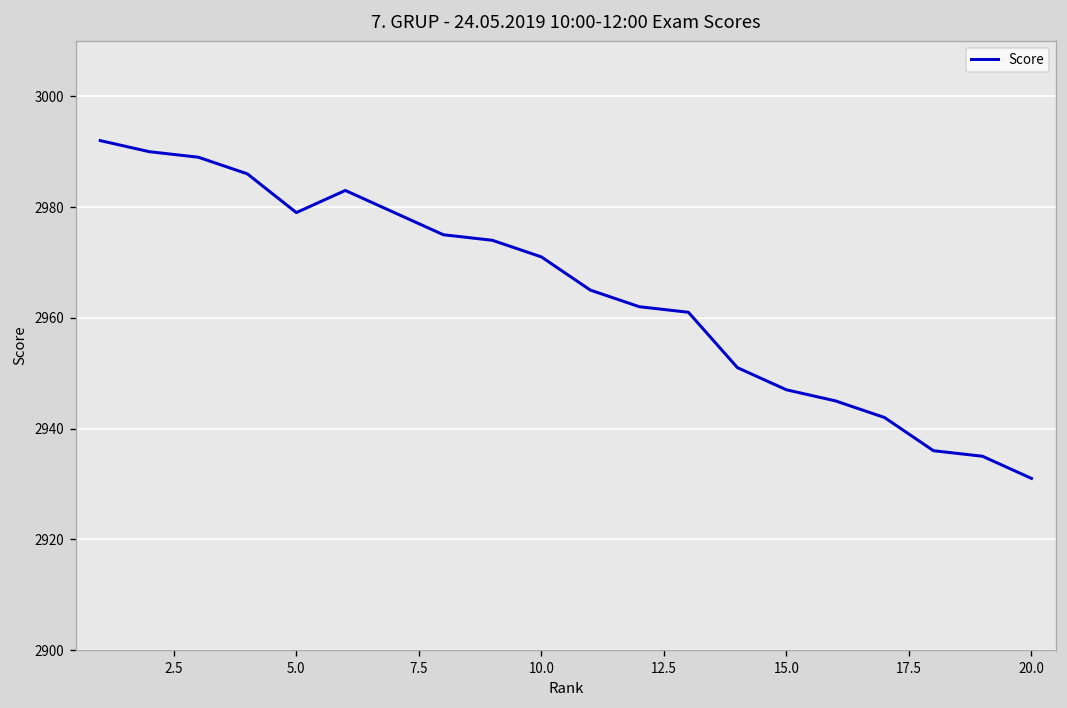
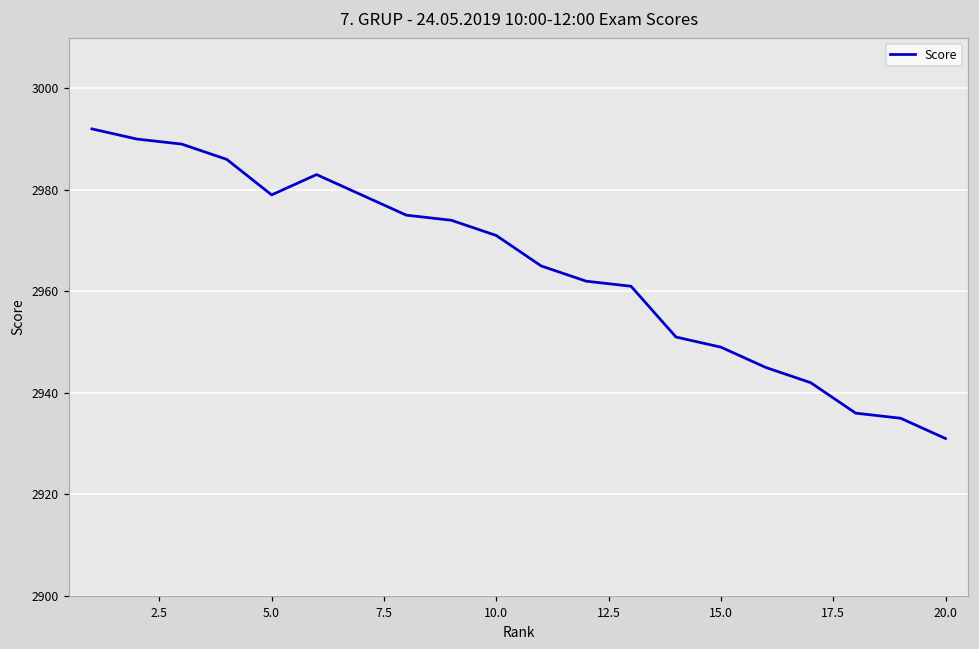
15.0: 2947 -> 2949
